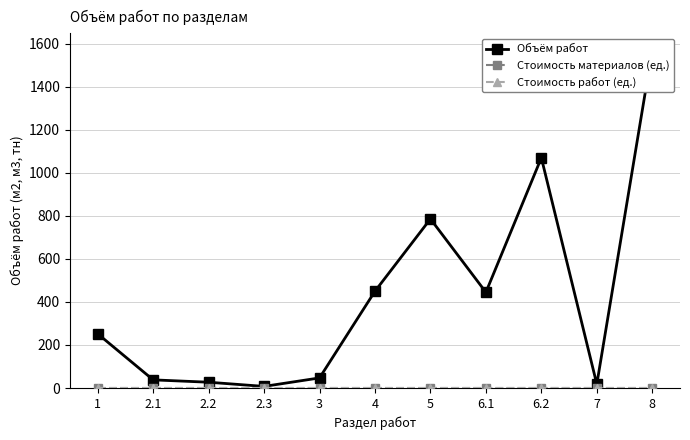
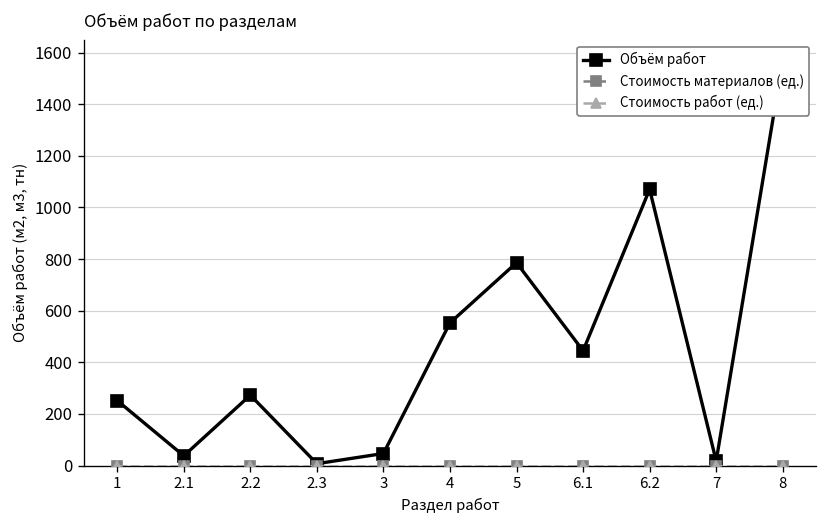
Объём работ, 2.2: 30 -> 270
Объём работ, 4: 450 -> 550
